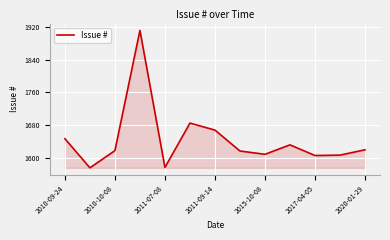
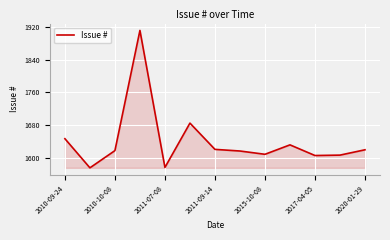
2011-09-14: 1670 -> 1620
